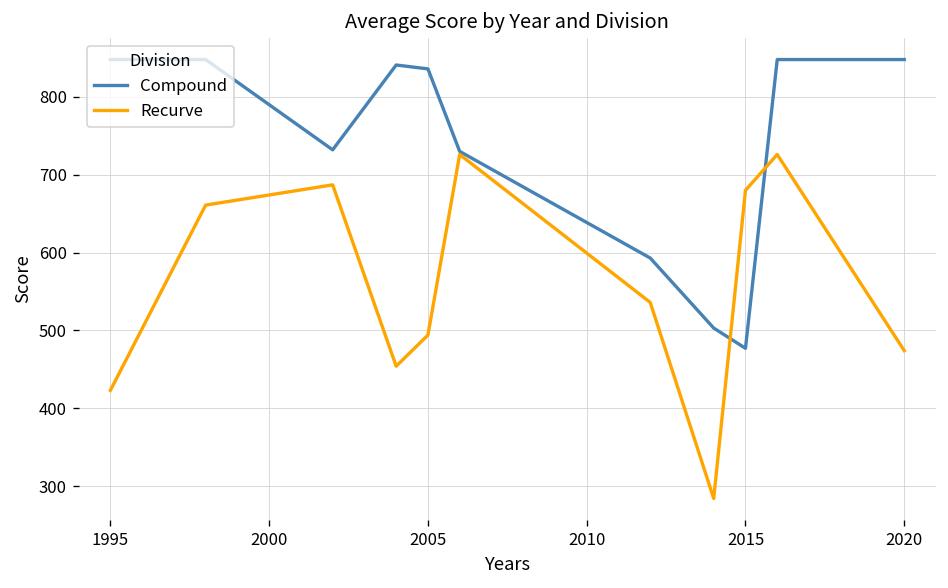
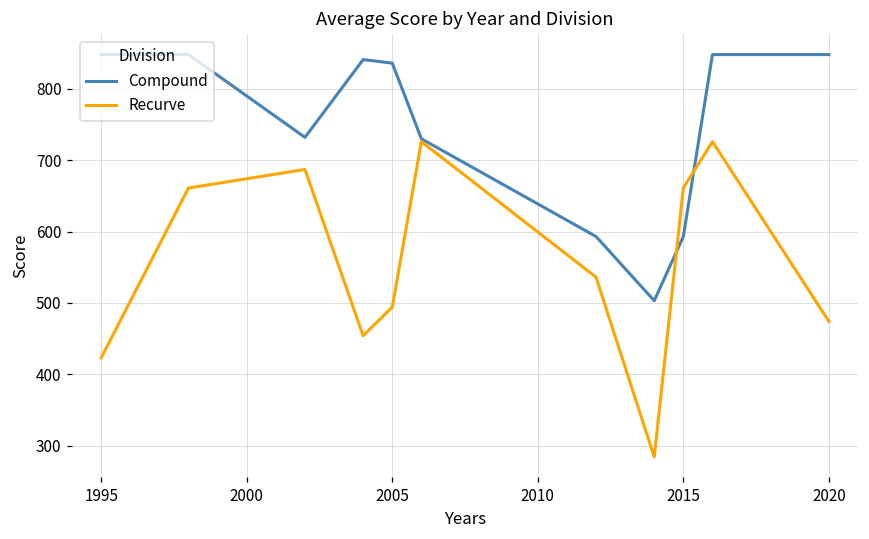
Compound, 2015: 480 -> 590
Recurve, 2015: 680 -> 660
